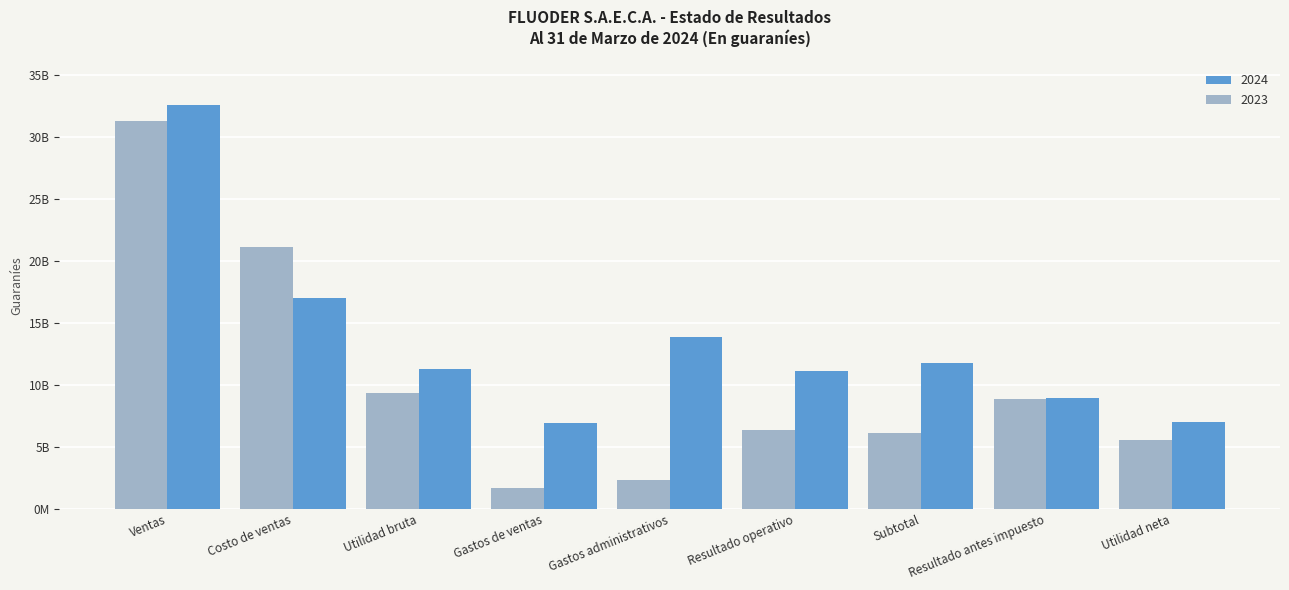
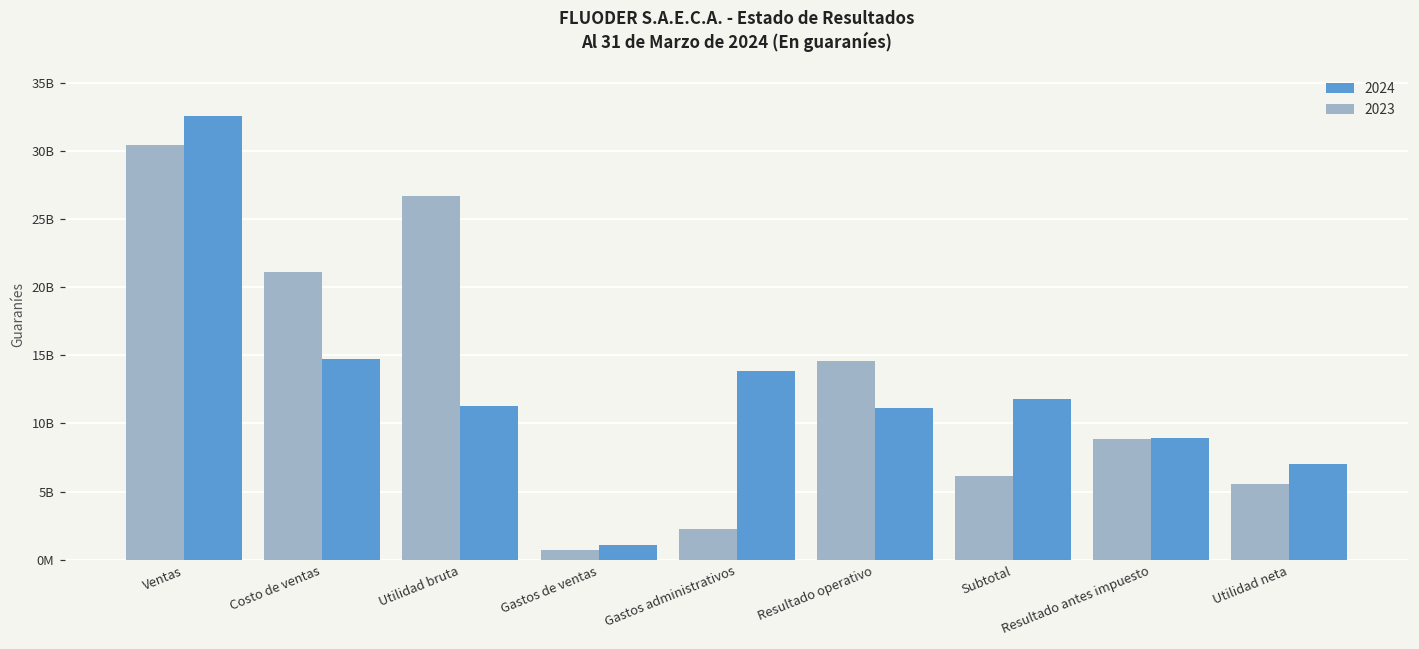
2023, Ventas: 31300000000 -> 30500000000
2024, Costo de ventas: 17000000000 -> 14700000000
2023, Utilidad bruta: 9300000000 -> 26700000000
2023, Gastos de ventas: 1700000000 -> 700000000
2024, Gastos de ventas: 7000000000 -> 1100000000
2023, Resultado operativo: 6300000000 -> 14600000000
